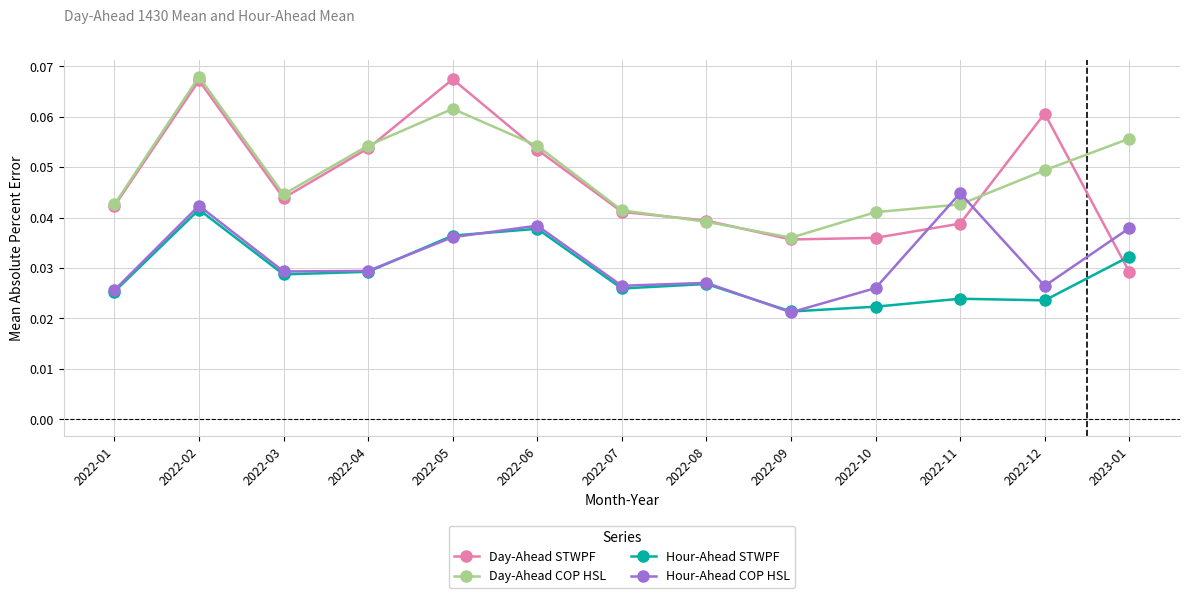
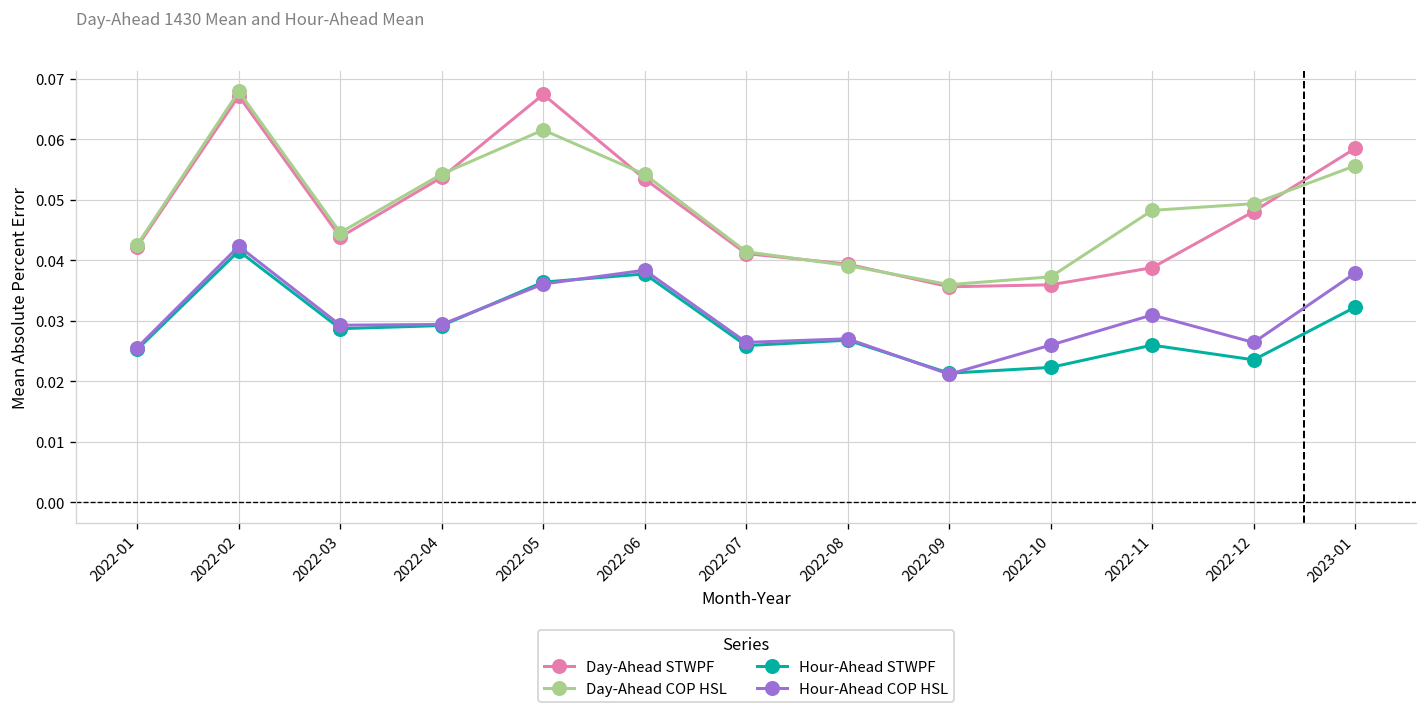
Day-Ahead COP HSL, 2022-10: 0.041 -> 0.037
Day-Ahead COP HSL, 2022-11: 0.043 -> 0.048
Hour-Ahead STWPF, 2022-11: 0.024 -> 0.026
Hour-Ahead COP HSL, 2022-11: 0.045 -> 0.031
Day-Ahead STWPF, 2022-12: 0.061 -> 0.048
Day-Ahead STWPF, 2023-01: 0.029 -> 0.058
